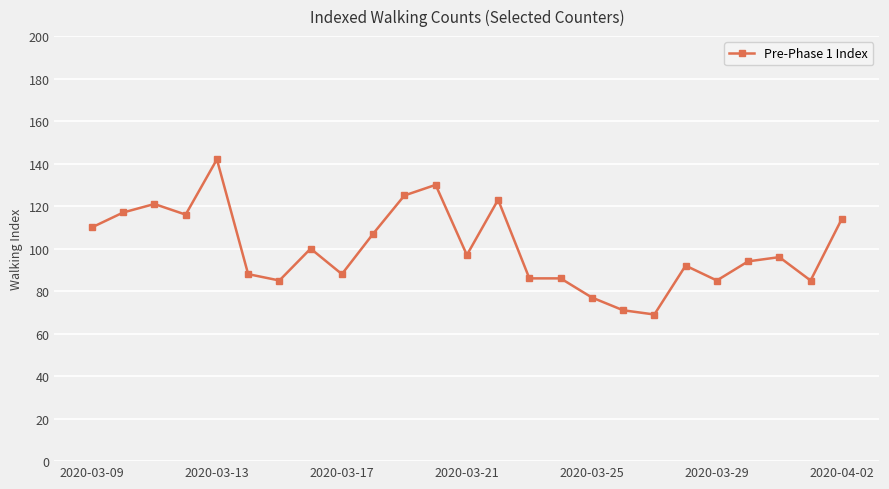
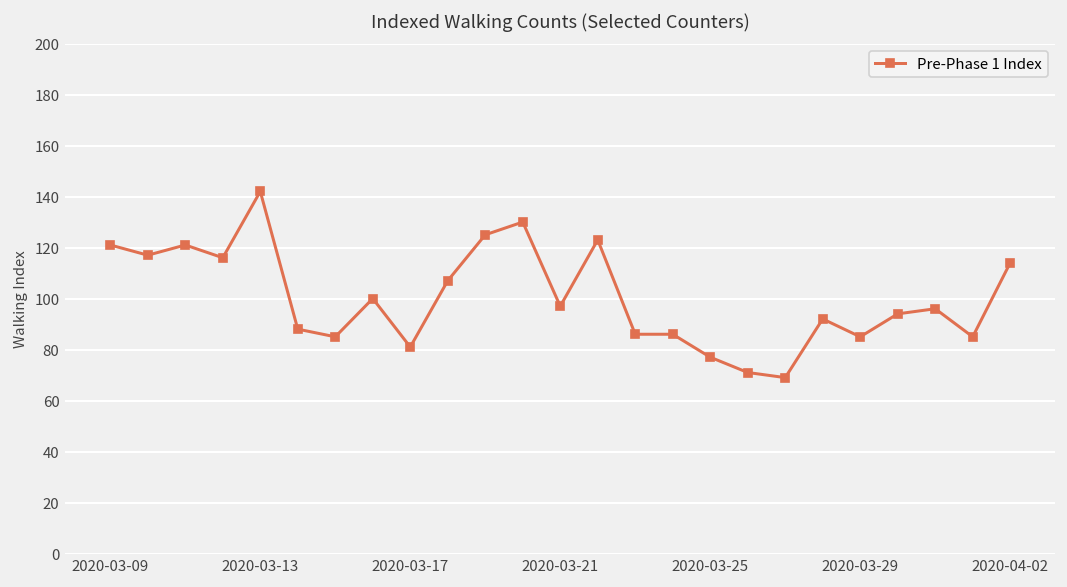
2020-03-09: 110 -> 121
2020-03-17: 88 -> 81
